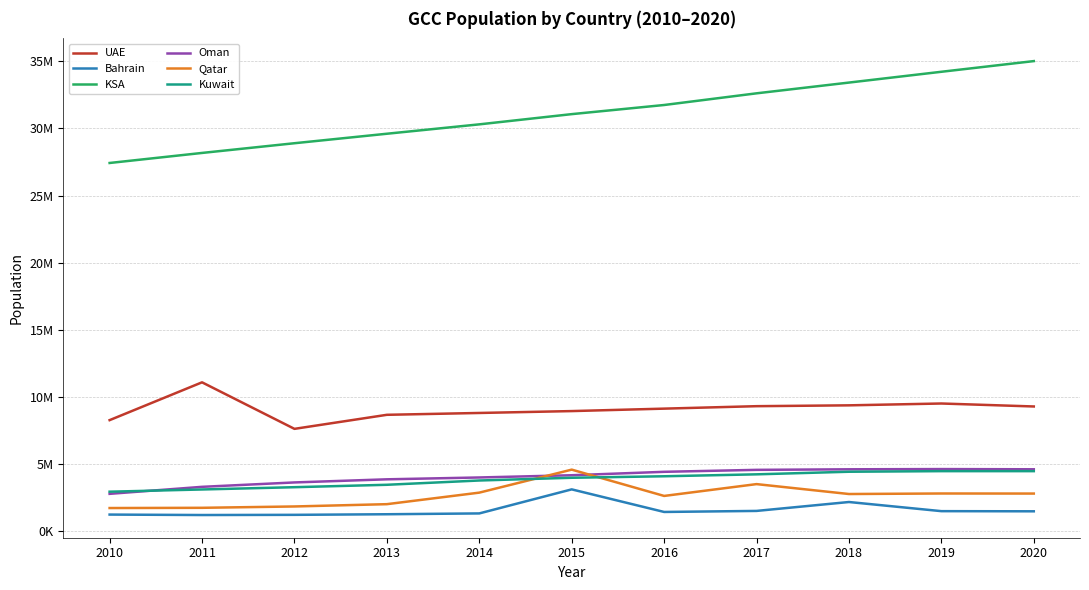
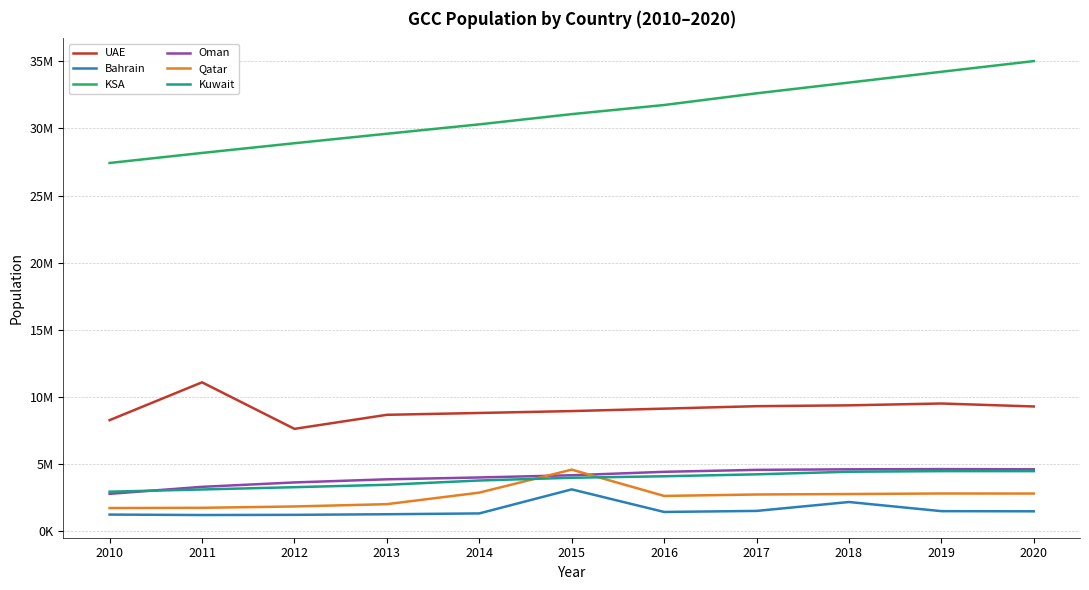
Qatar, 2017: 3500000 -> 2700000
